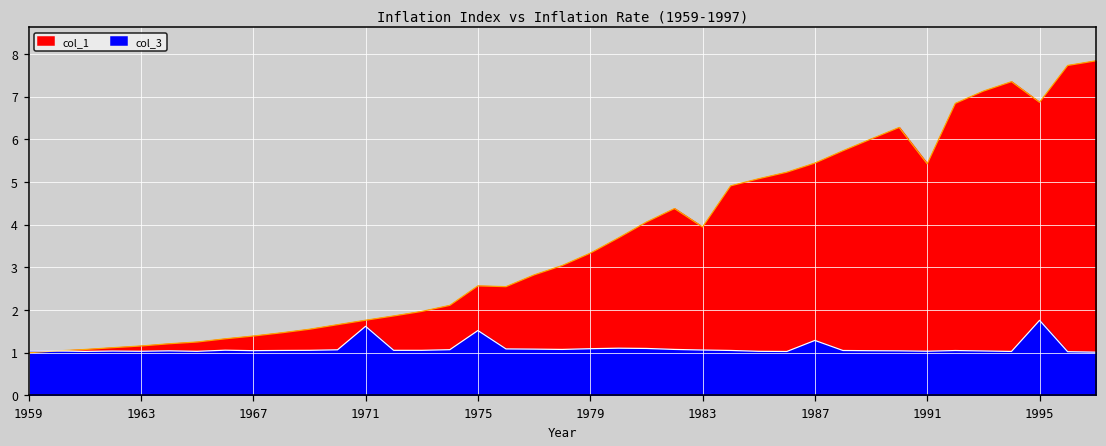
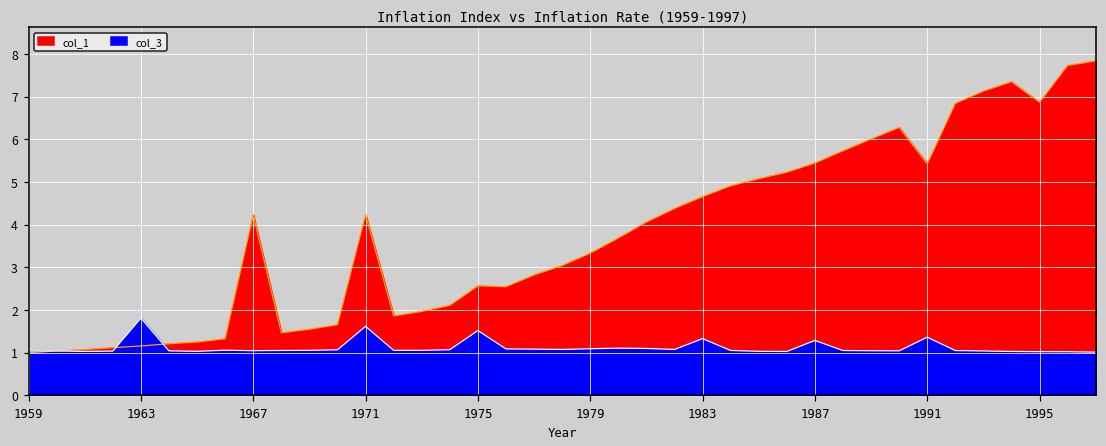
col_3, 1963: 1.0 -> 1.8
col_1, 1967: 1.4 -> 4.2
col_1, 1971: 1.8 -> 4.2
col_1, 1983: 3.9 -> 4.7
col_3, 1983: 1.1 -> 1.3
col_3, 1991: 1.0 -> 1.4
col_3, 1995: 1.8 -> 1.0
